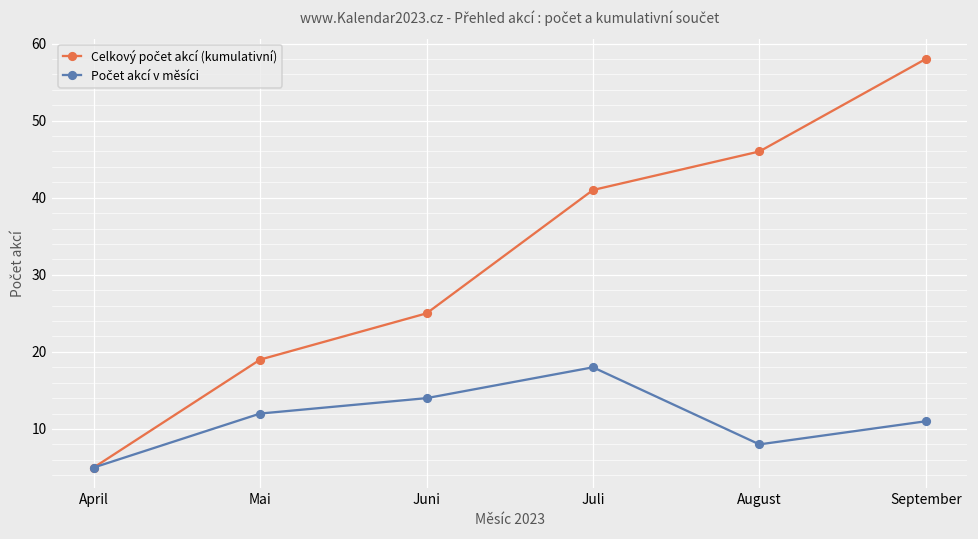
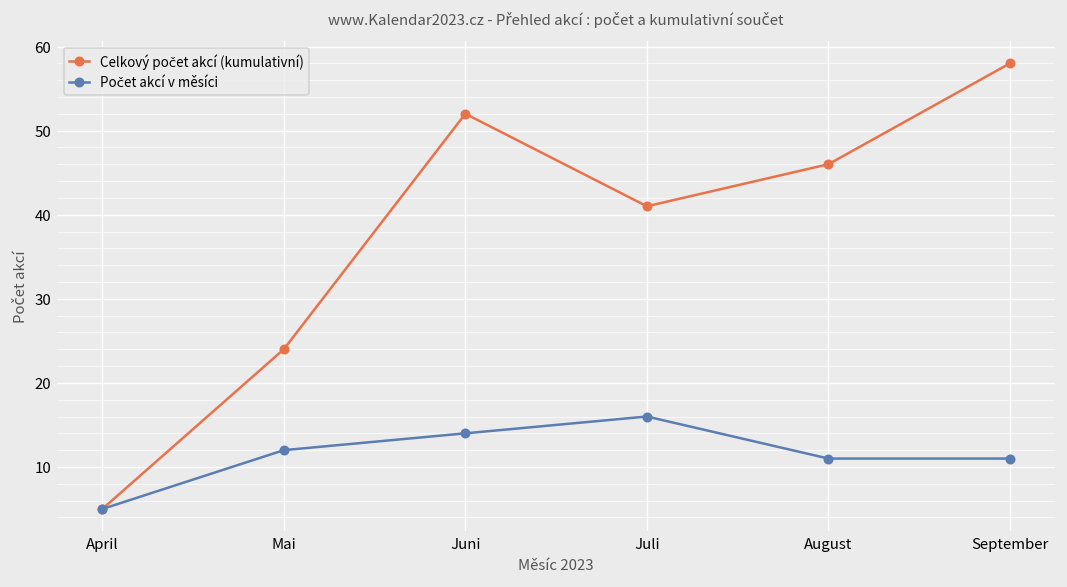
Celkový počet akcí (kumulativní), Mai: 19 -> 24
Celkový počet akcí (kumulativní), Juni: 25 -> 52
Počet akcí v měsíci, Juli: 18 -> 16
Počet akcí v měsíci, August: 8 -> 11
